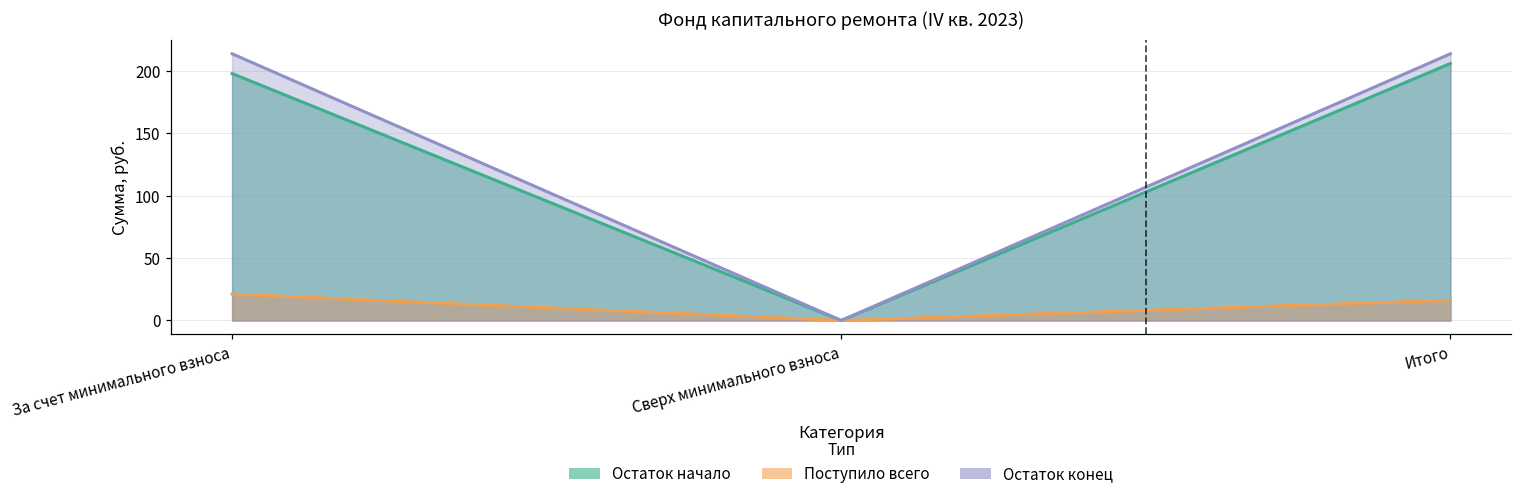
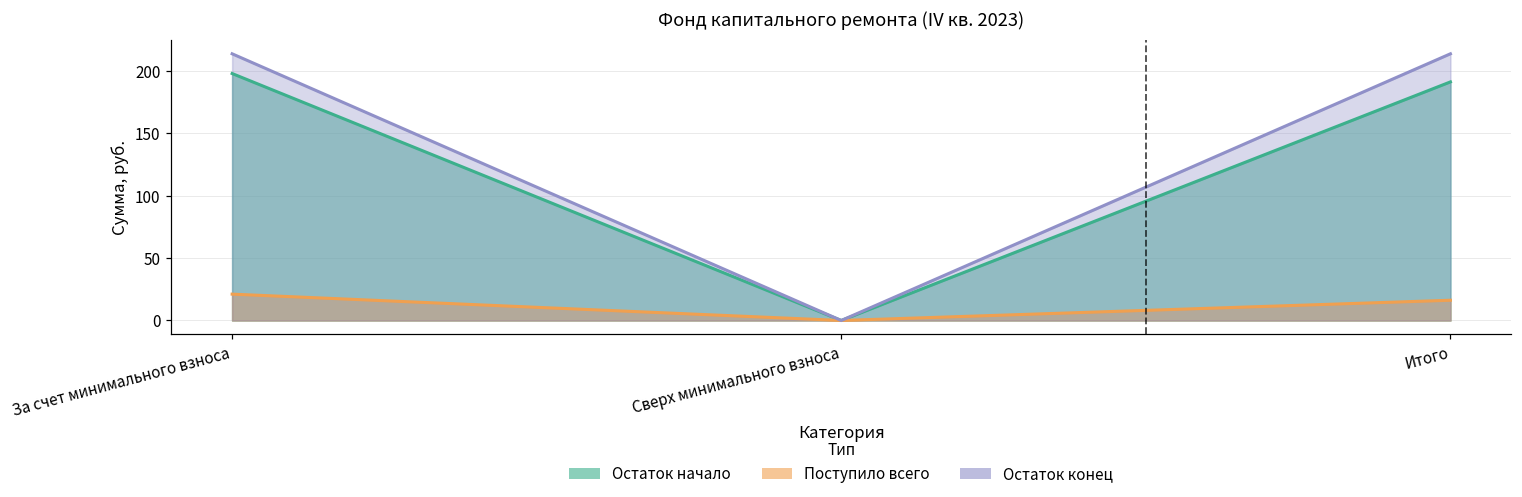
Остаток начало, Итого: 206 -> 191
